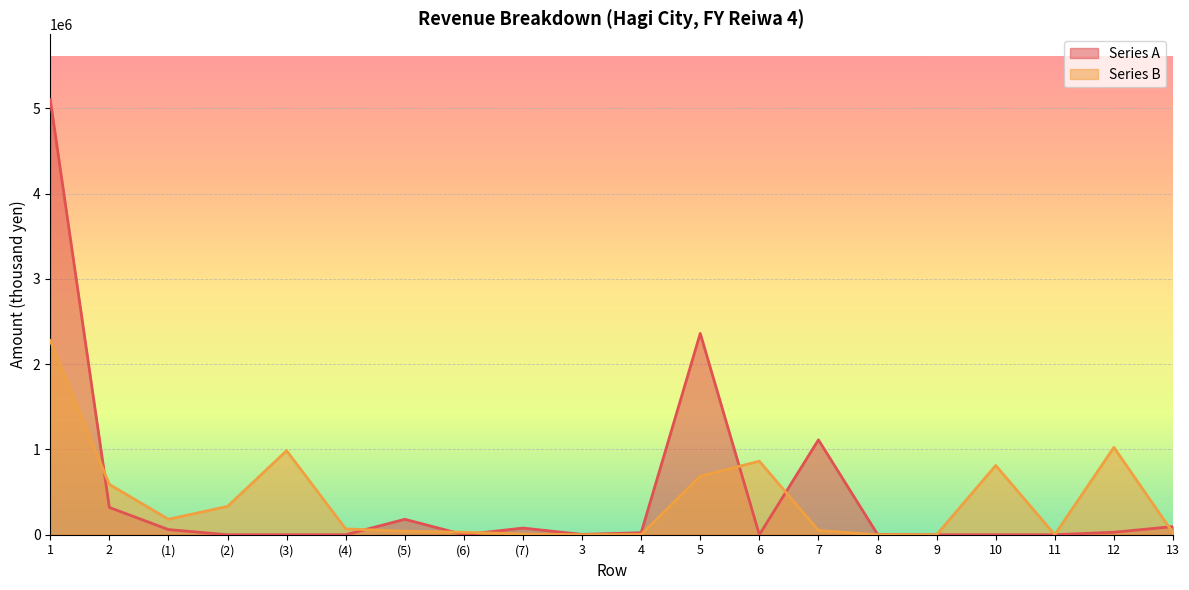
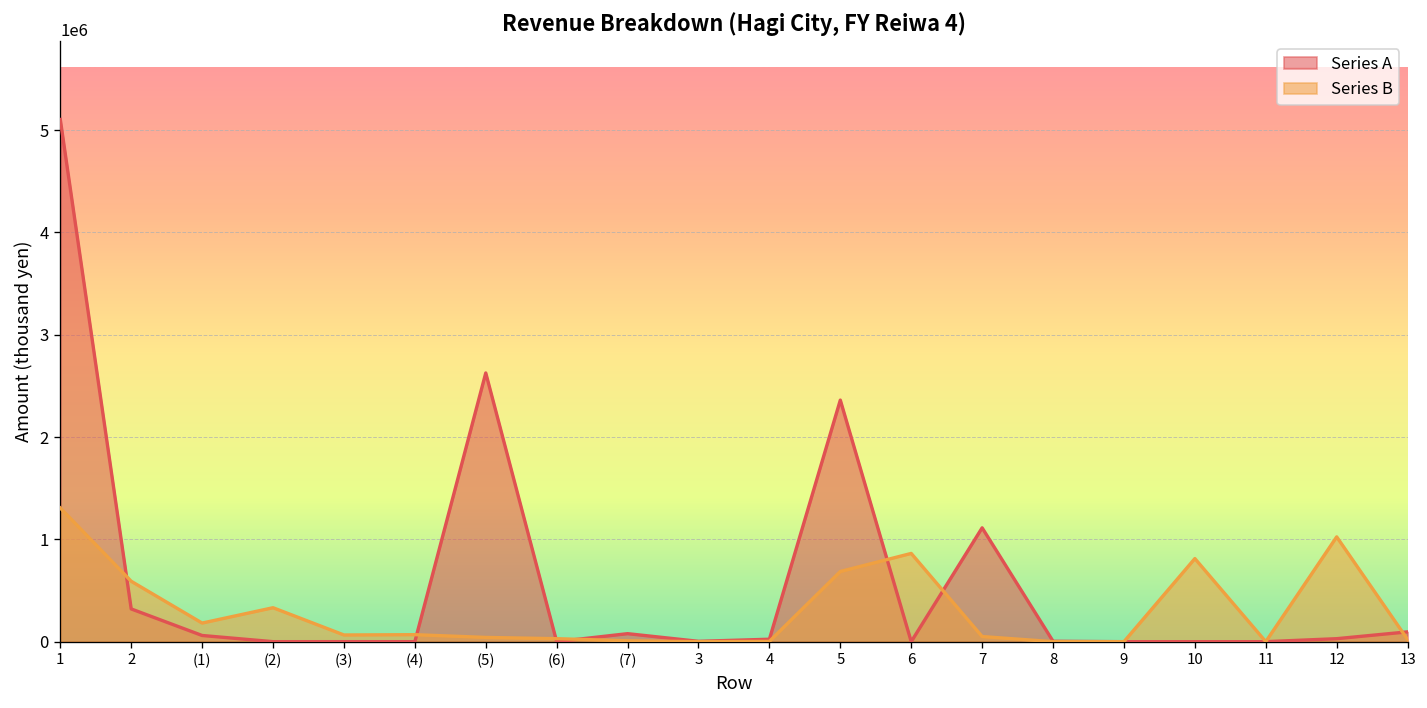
Series B, 1: 2300000 -> 1300000
Series B, (3): 1000000 -> 100000
Series A, (5): 200000 -> 2600000
